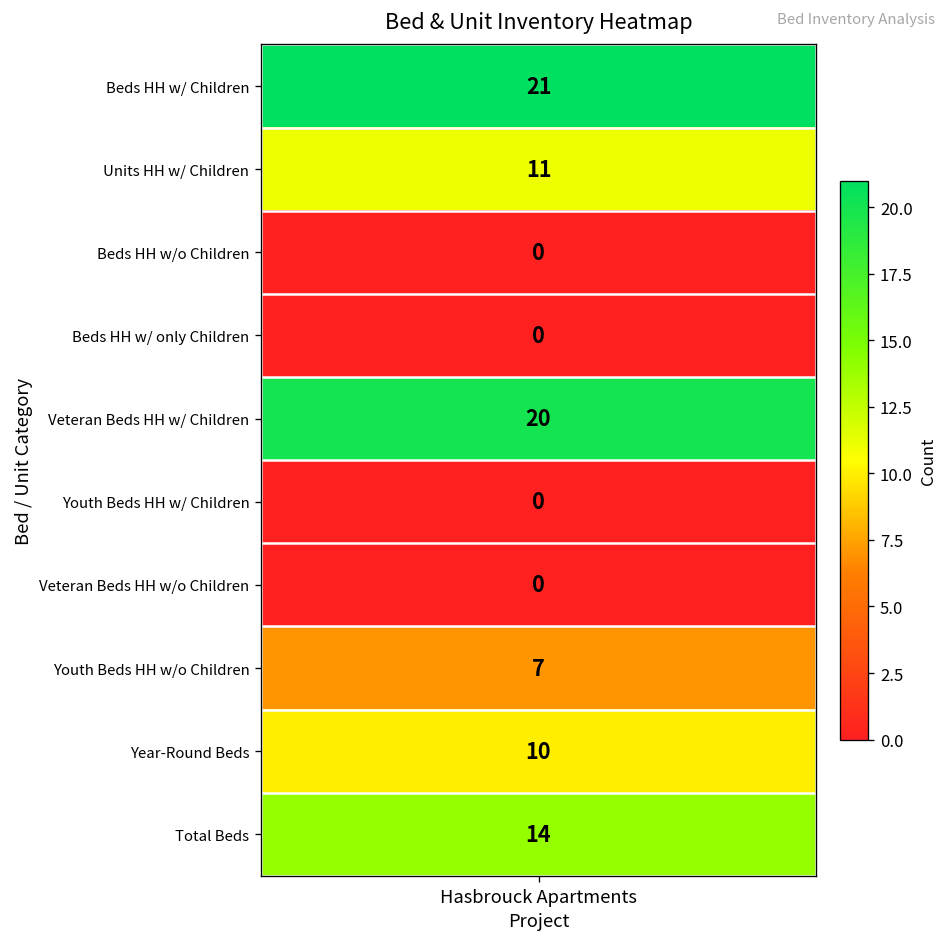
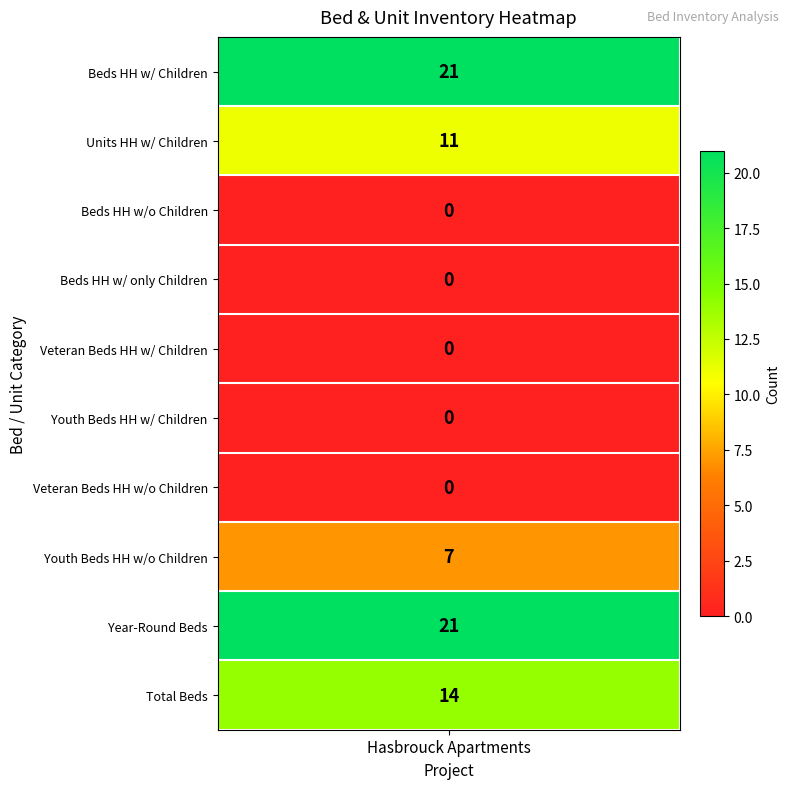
Veteran Beds HH w/ Children, Hasbrouck Apartments: 20 -> 0
Year-Round Beds, Hasbrouck Apartments: 10 -> 21
